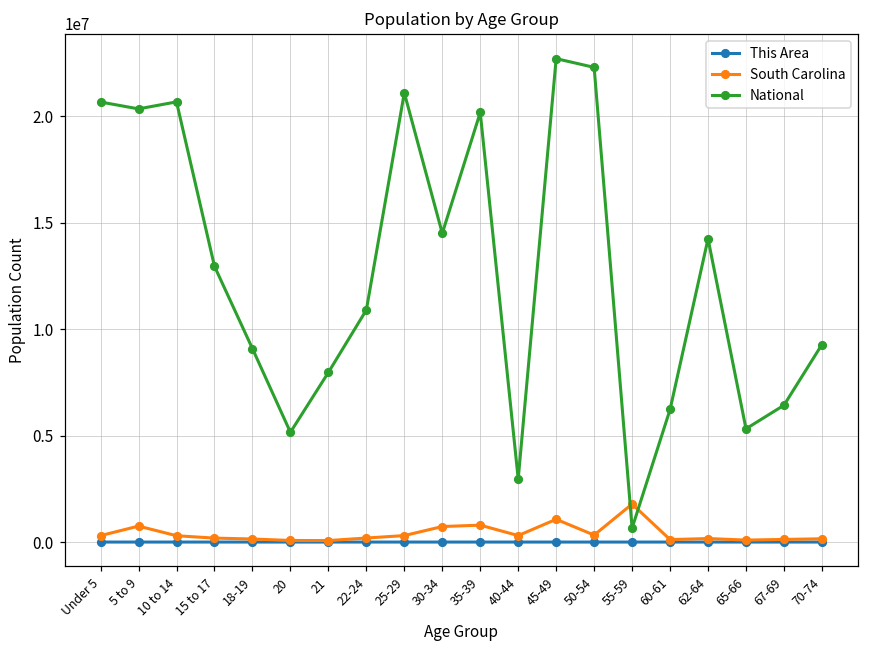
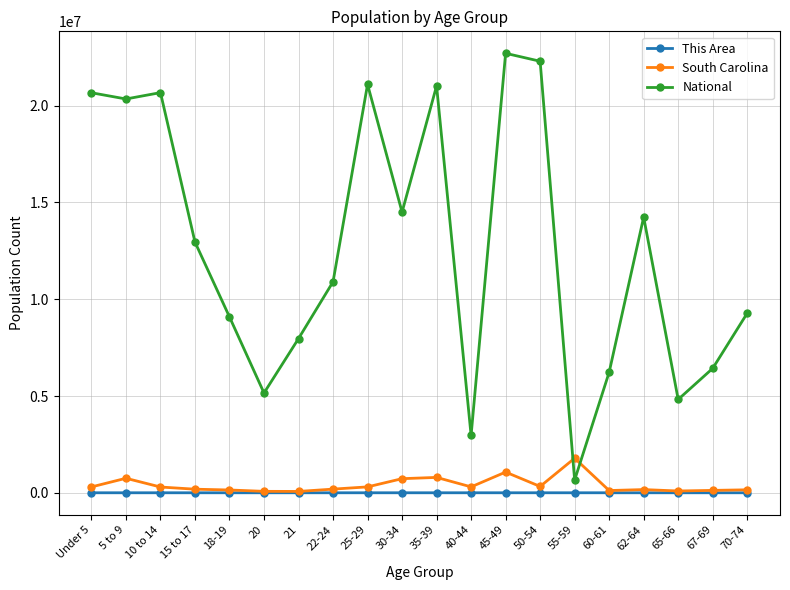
National, 35-39: 20200000 -> 21000000
National, 65-66: 5300000 -> 4800000
